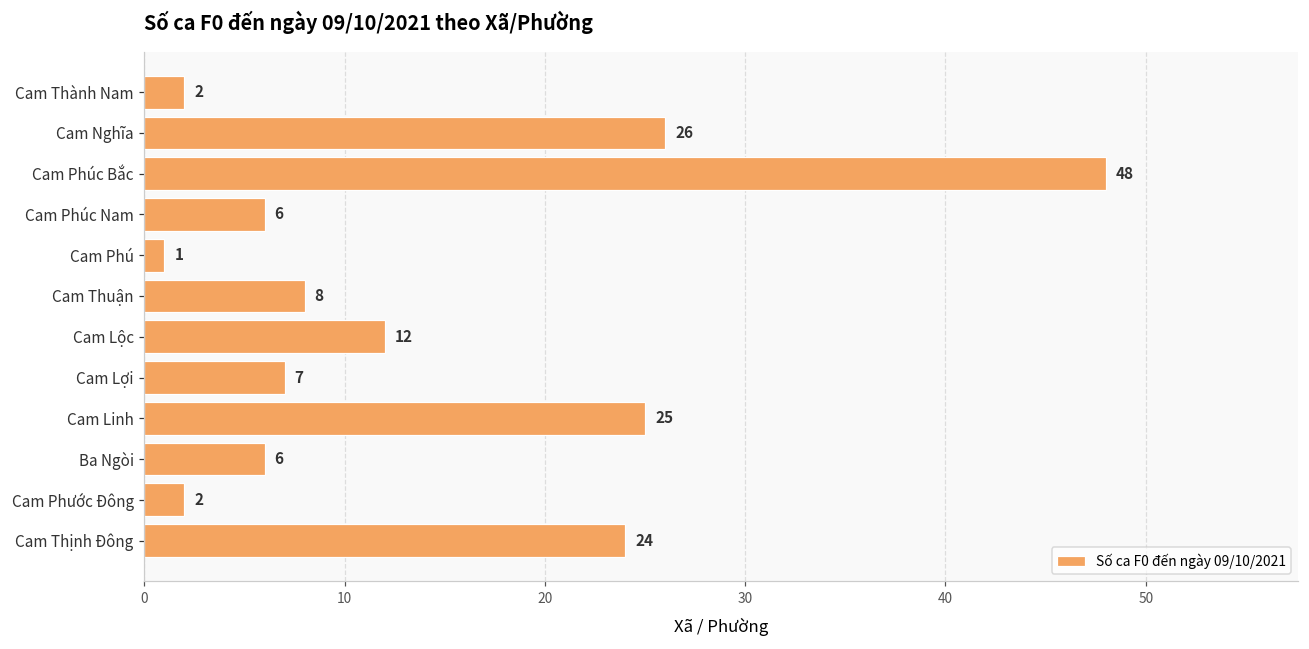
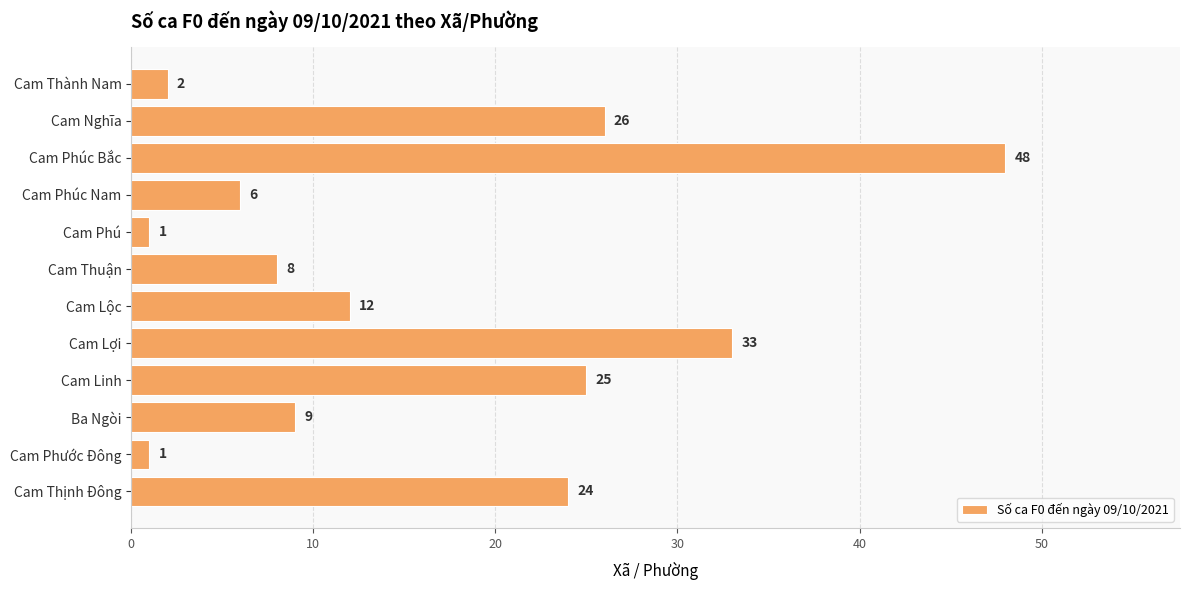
Cam Lợi: 7 -> 33
Ba Ngòi: 6 -> 9
Cam Phước Đông: 2 -> 1
